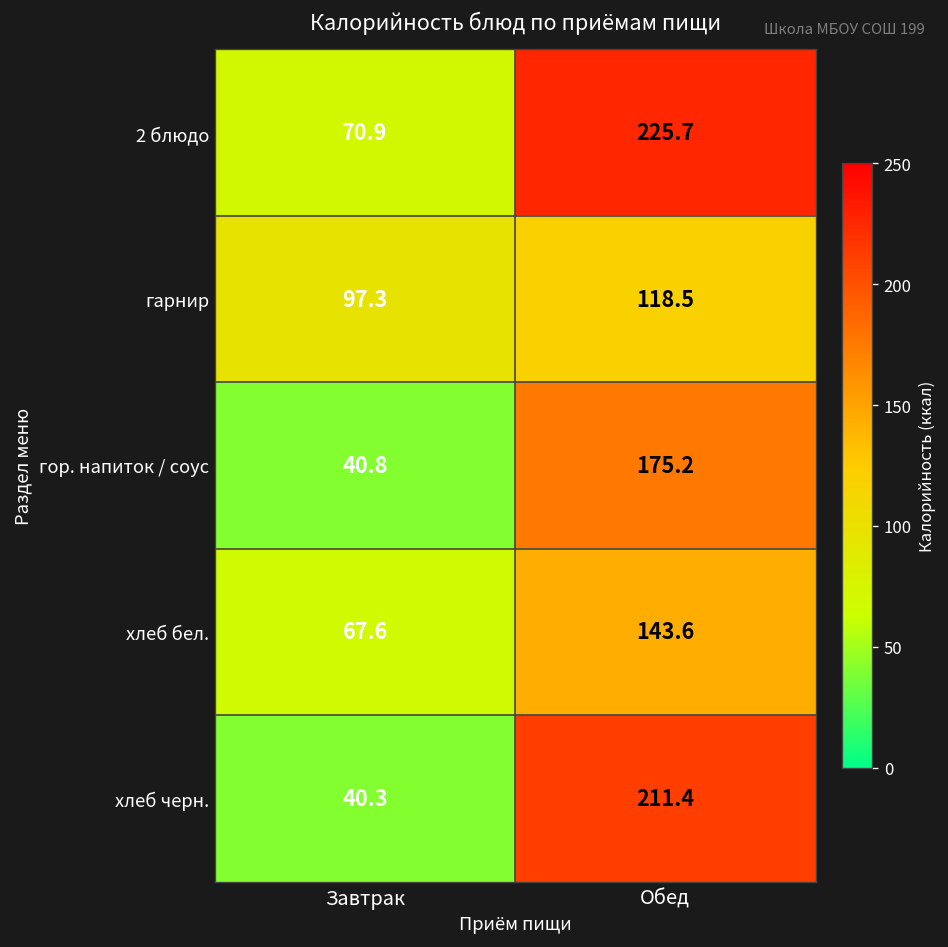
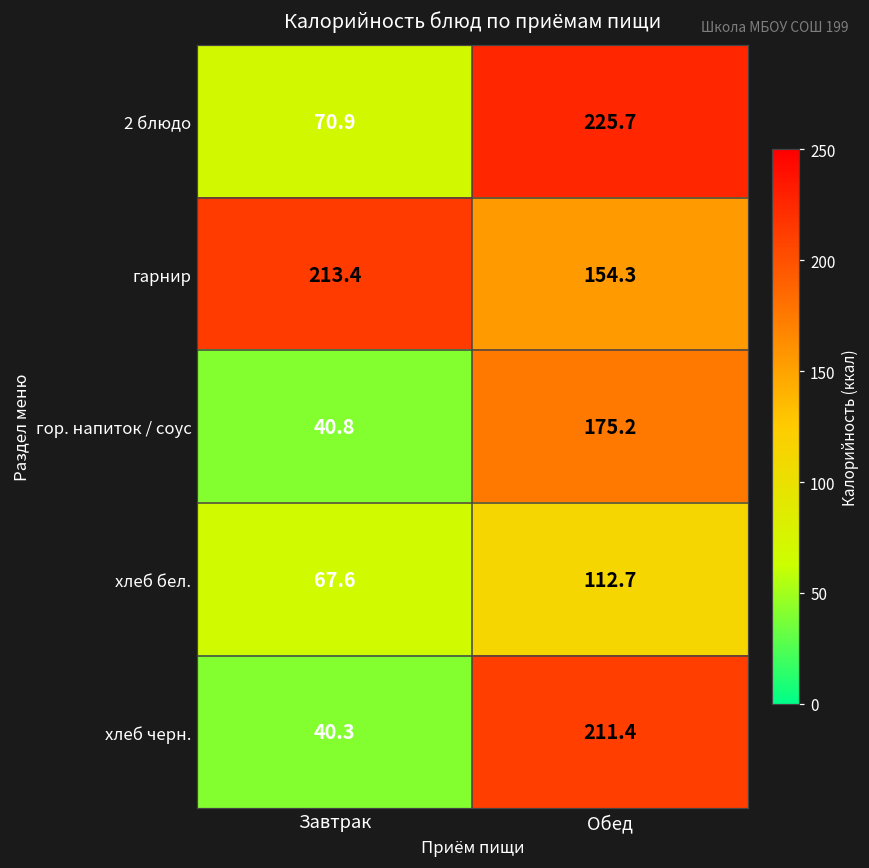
гарнир, Завтрак: 97.3 -> 213.4
гарнир, Обед: 118.5 -> 154.3
хлеб бел., Обед: 143.6 -> 112.7
